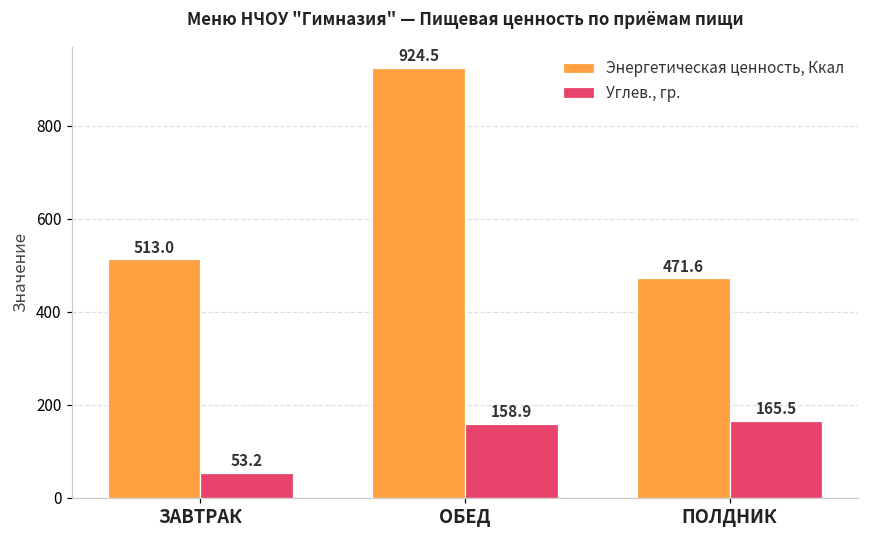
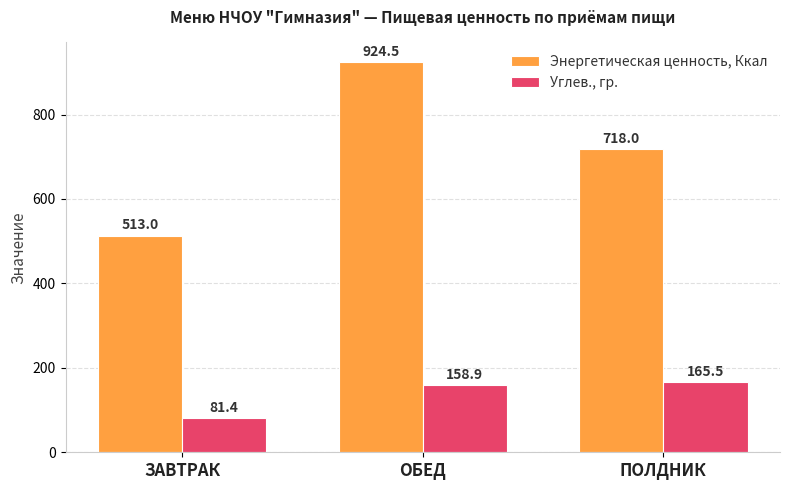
Углев., гр., ЗАВТРАК: 53.2 -> 81.4
Энергетическая ценность, Ккал, ПОЛДНИК: 471.6 -> 718.0
